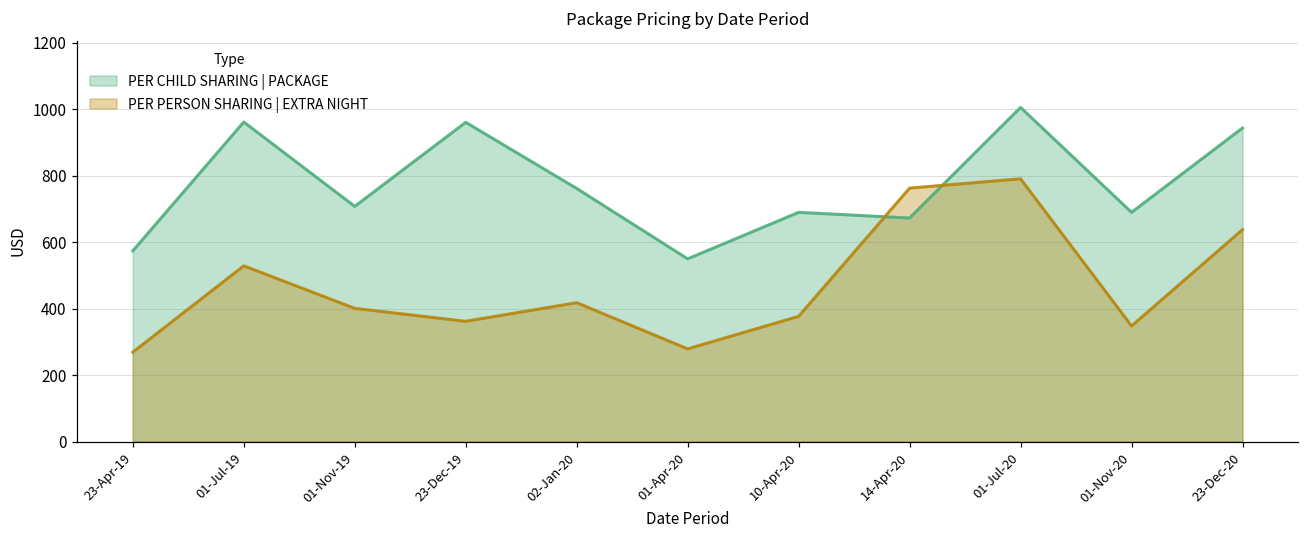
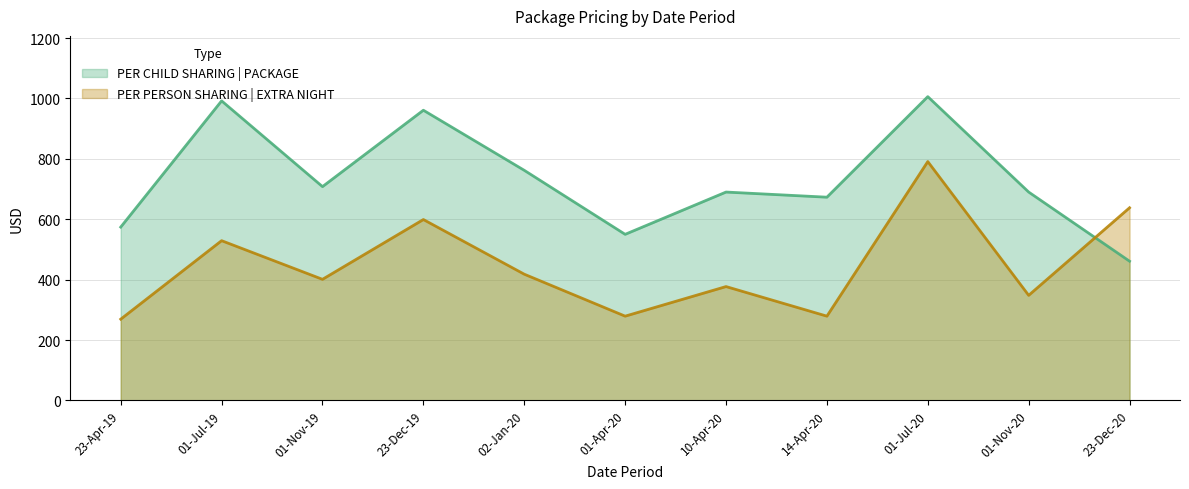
PER CHILD SHARING | PACKAGE, 01-Jul-19: 960 -> 990
PER PERSON SHARING | EXTRA NIGHT, 23-Dec-19: 360 -> 600
PER PERSON SHARING | EXTRA NIGHT, 14-Apr-20: 760 -> 280
PER CHILD SHARING | PACKAGE, 23-Dec-20: 940 -> 460
